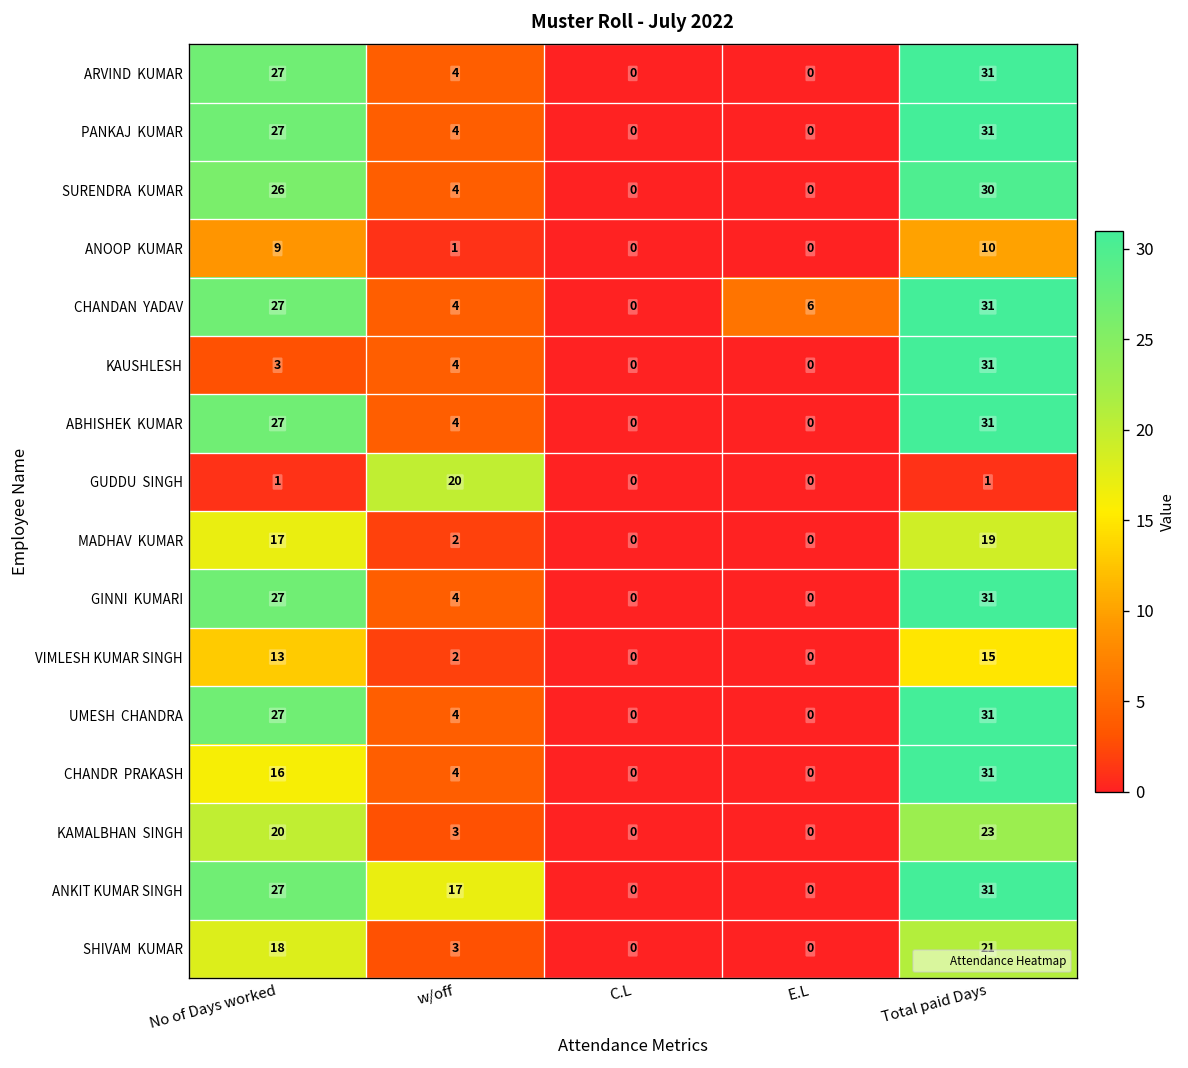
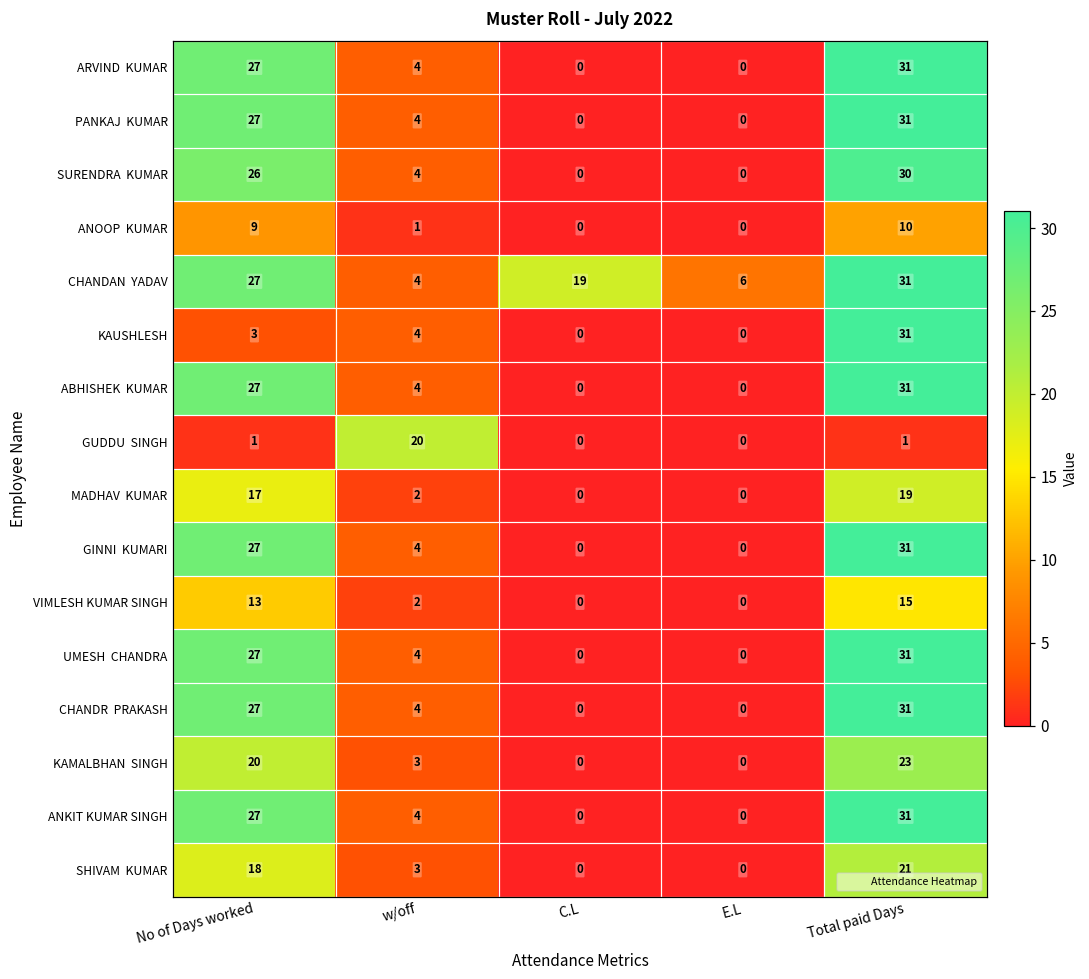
CHANDAN YADAV, C.L: 0 -> 19
CHANDR PRAKASH, No of Days worked: 16 -> 27
ANKIT KUMAR SINGH, w/off: 17 -> 4
